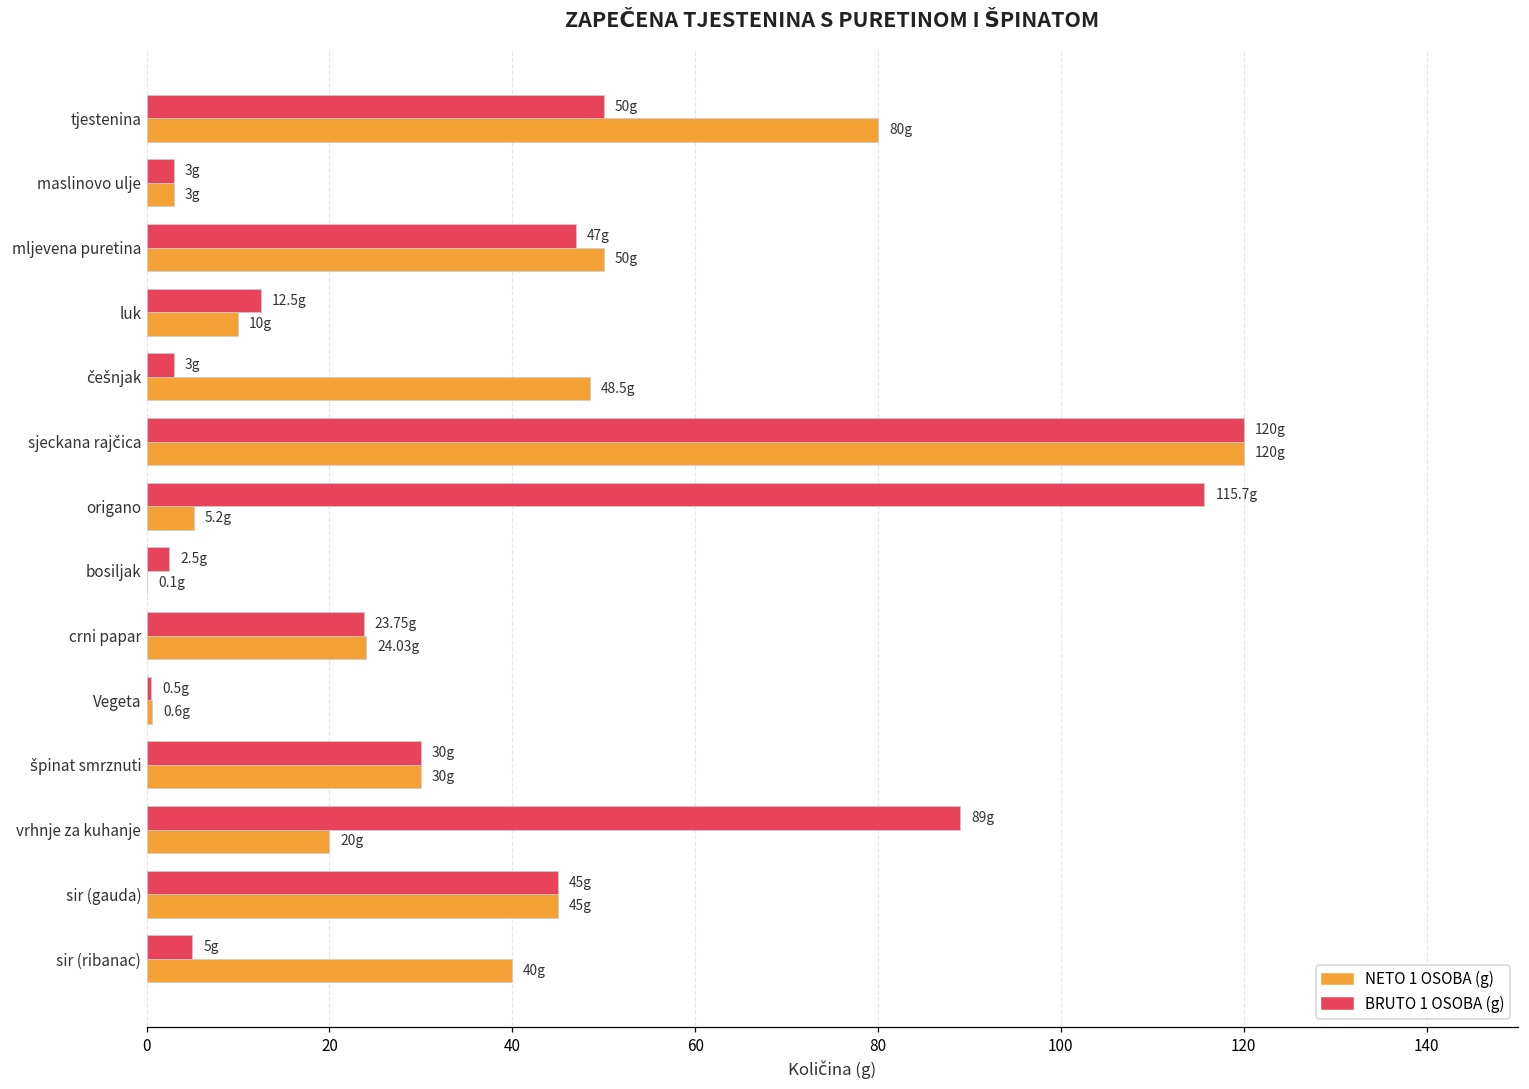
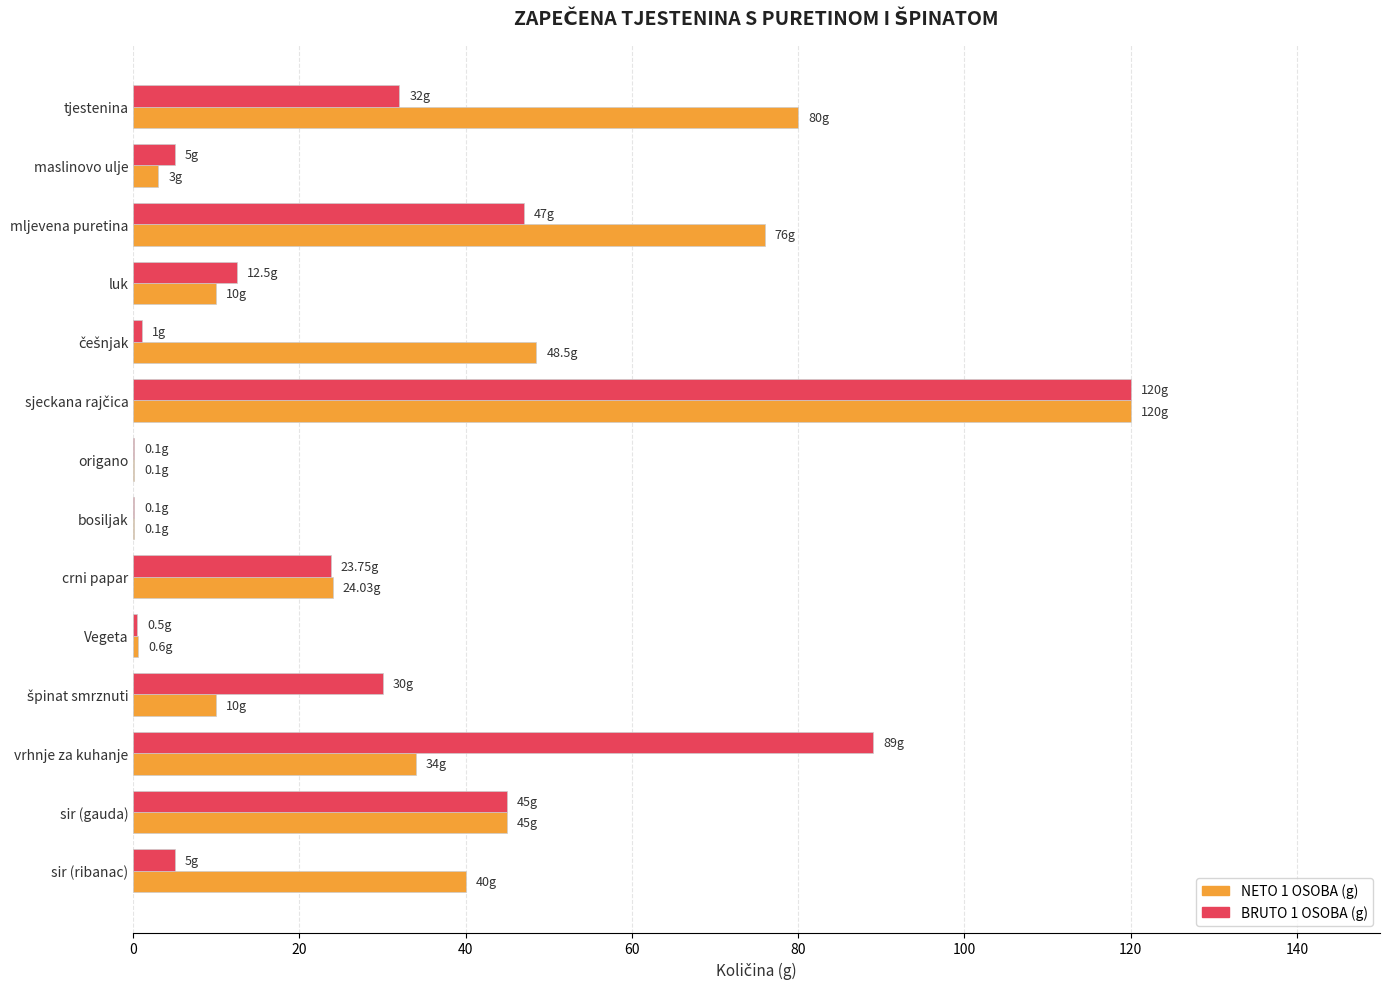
BRUTO 1 OSOBA (g), tjestenina: 50g -> 32g
BRUTO 1 OSOBA (g), maslinovo ulje: 3g -> 5g
NETO 1 OSOBA (g), mljevena puretina: 50g -> 76g
BRUTO 1 OSOBA (g), češnjak: 3g -> 1g
BRUTO 1 OSOBA (g), origano: 115.7g -> 0.1g
NETO 1 OSOBA (g), origano: 5.2g -> 0.1g
BRUTO 1 OSOBA (g), bosiljak: 2.5g -> 0.1g
NETO 1 OSOBA (g), špinat smrznuti: 30g -> 10g
NETO 1 OSOBA (g), vrhnje za kuhanje: 20g -> 34g
